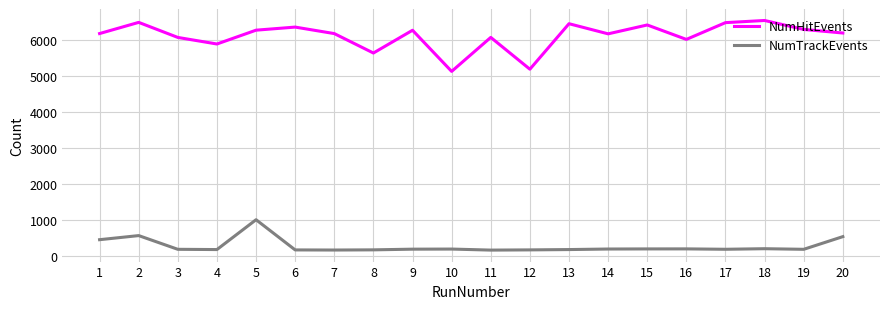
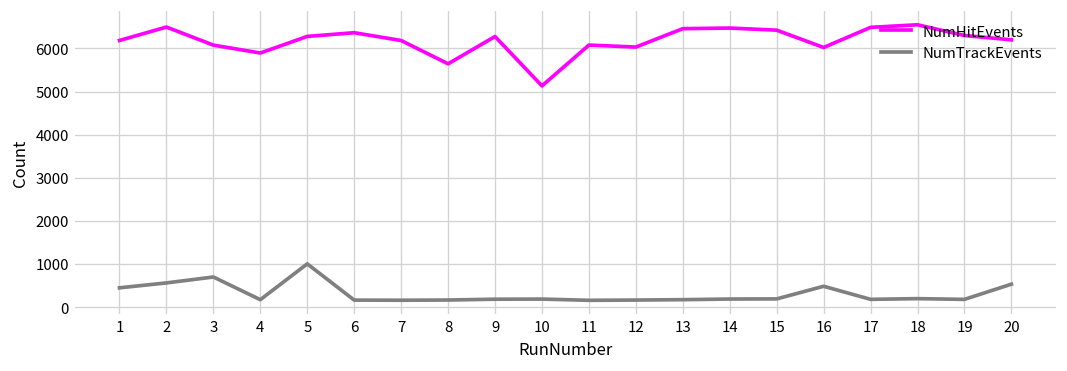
NumTrackEvents, 3: 200 -> 700
NumHitEvents, 12: 5200 -> 6000
NumHitEvents, 14: 6200 -> 6500
NumTrackEvents, 16: 200 -> 500
